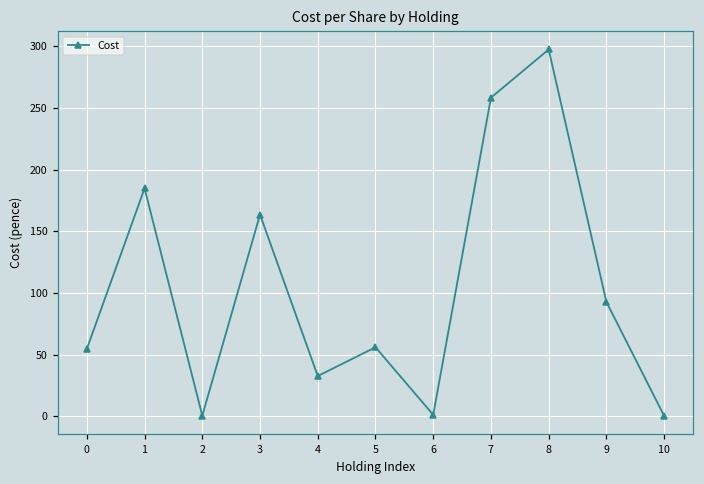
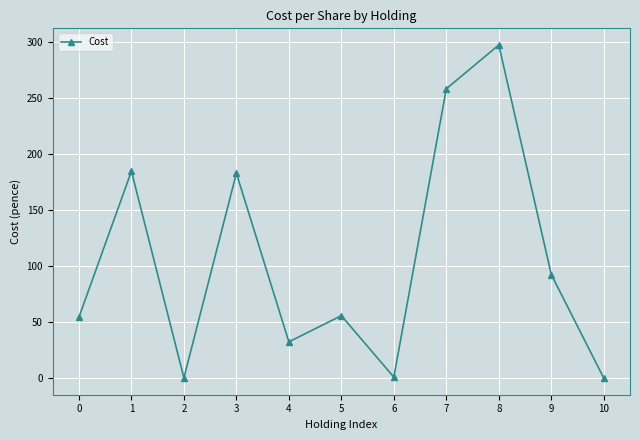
3: 164 -> 183
